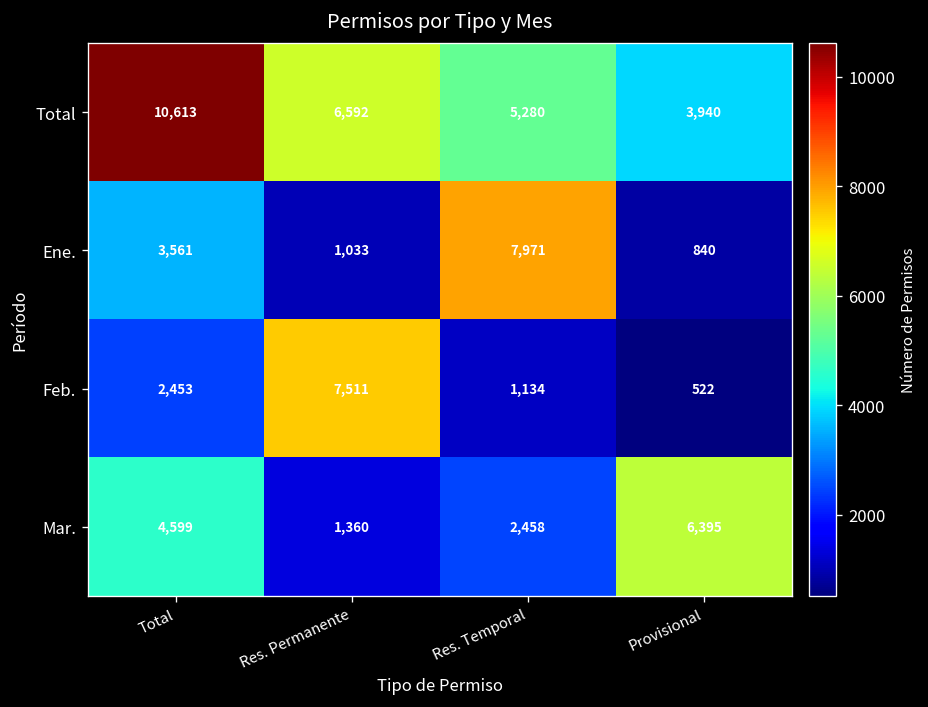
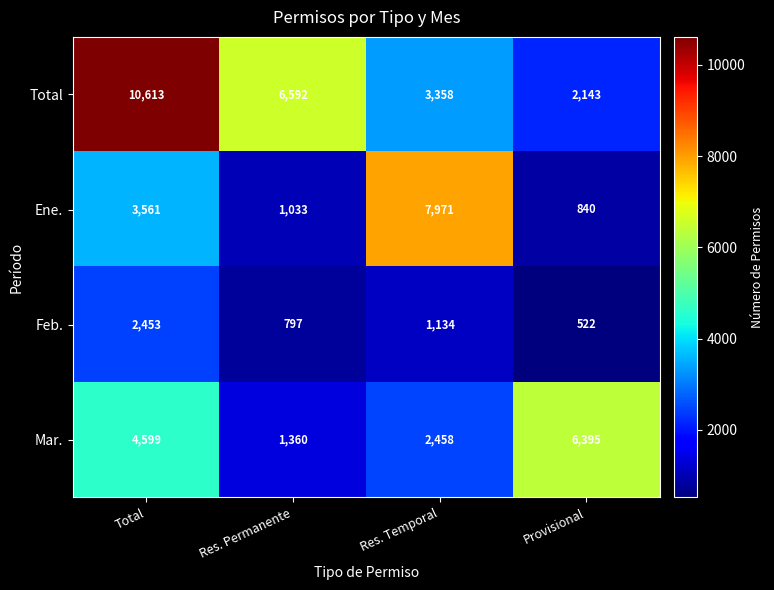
Total, Res. Temporal: 5,280 -> 3,358
Total, Provisional: 3,940 -> 2,143
Feb., Res. Permanente: 7,511 -> 797
